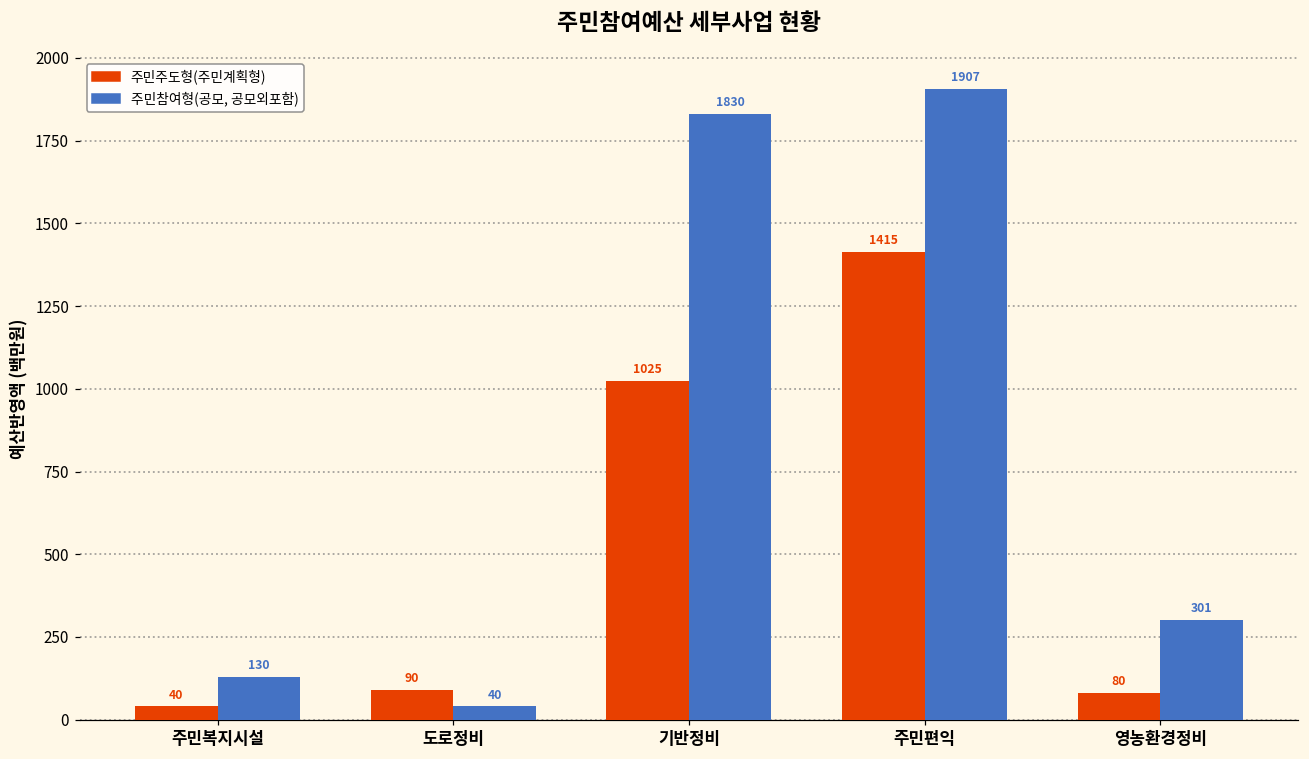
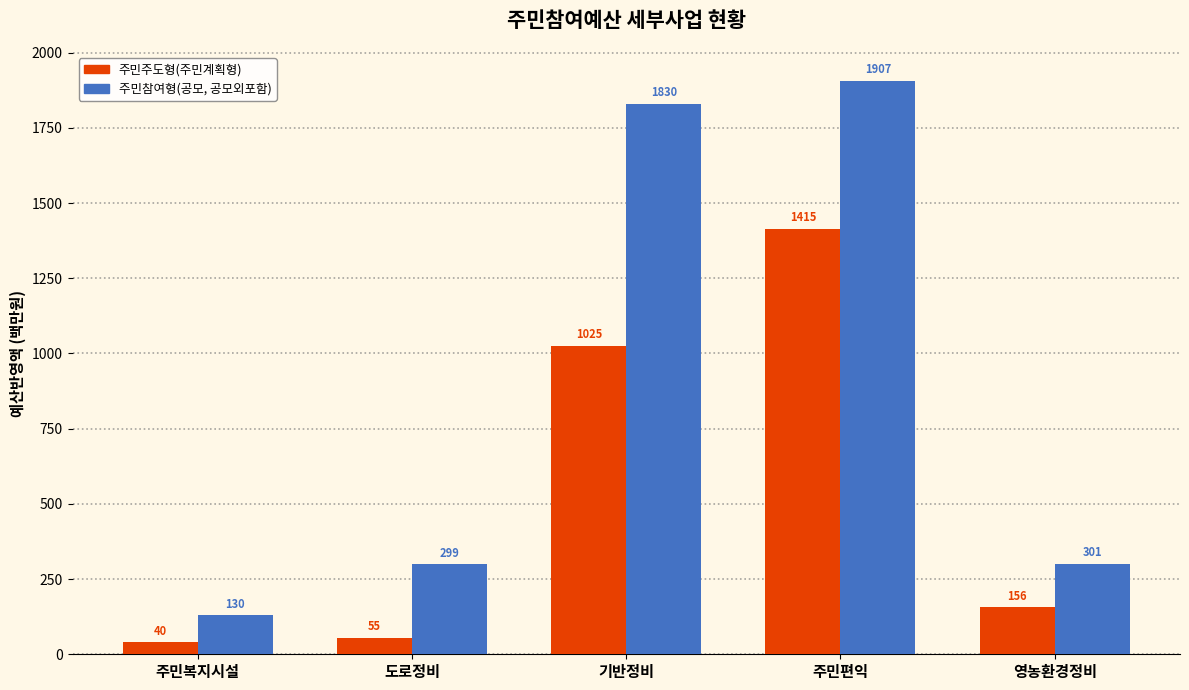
주민주도형(주민계획형), 도로정비: 90 -> 55
주민참여형(공모, 공모외포함), 도로정비: 40 -> 299
주민주도형(주민계획형), 영농환경정비: 80 -> 156
